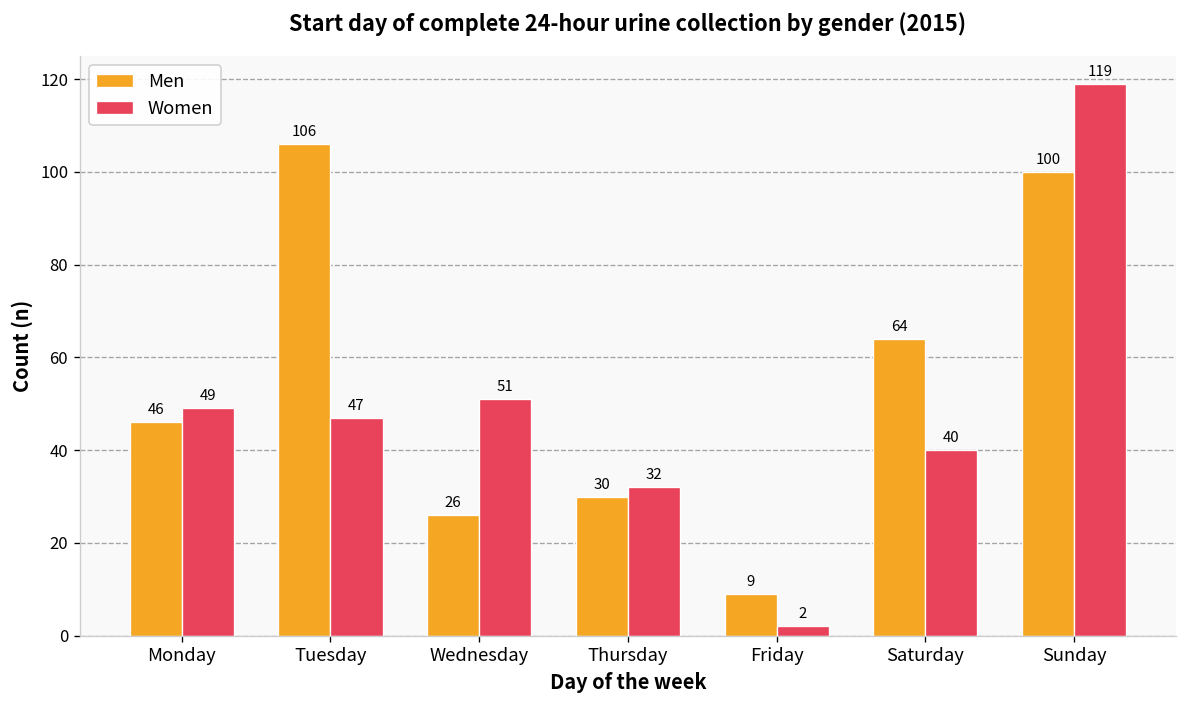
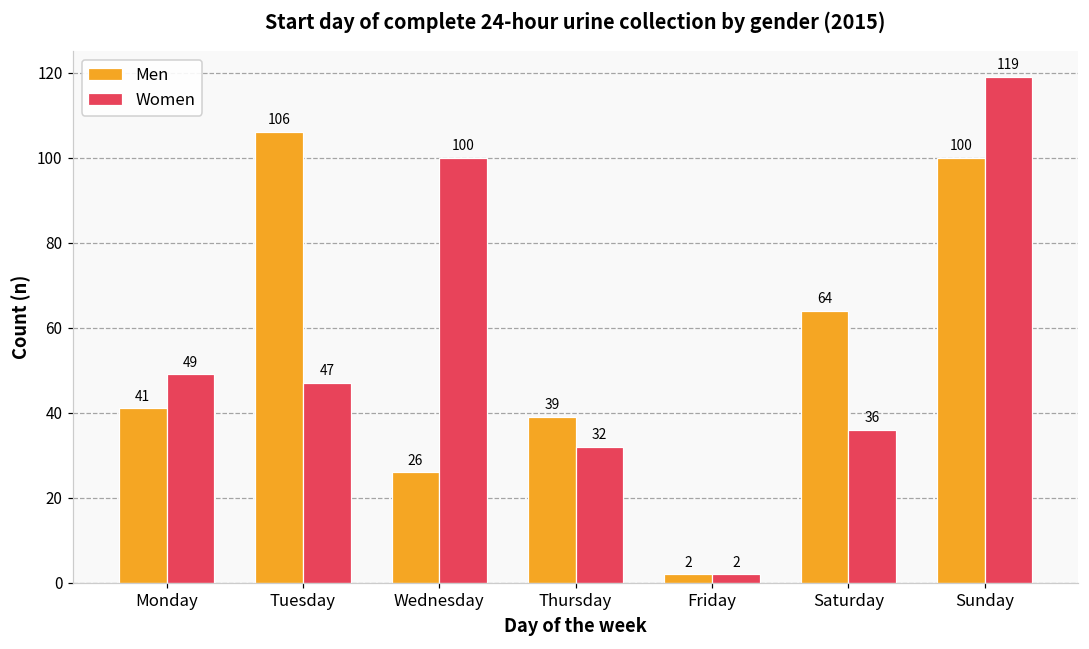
Men, Monday: 46 -> 41
Women, Wednesday: 51 -> 100
Men, Thursday: 30 -> 39
Men, Friday: 9 -> 2
Women, Saturday: 40 -> 36
